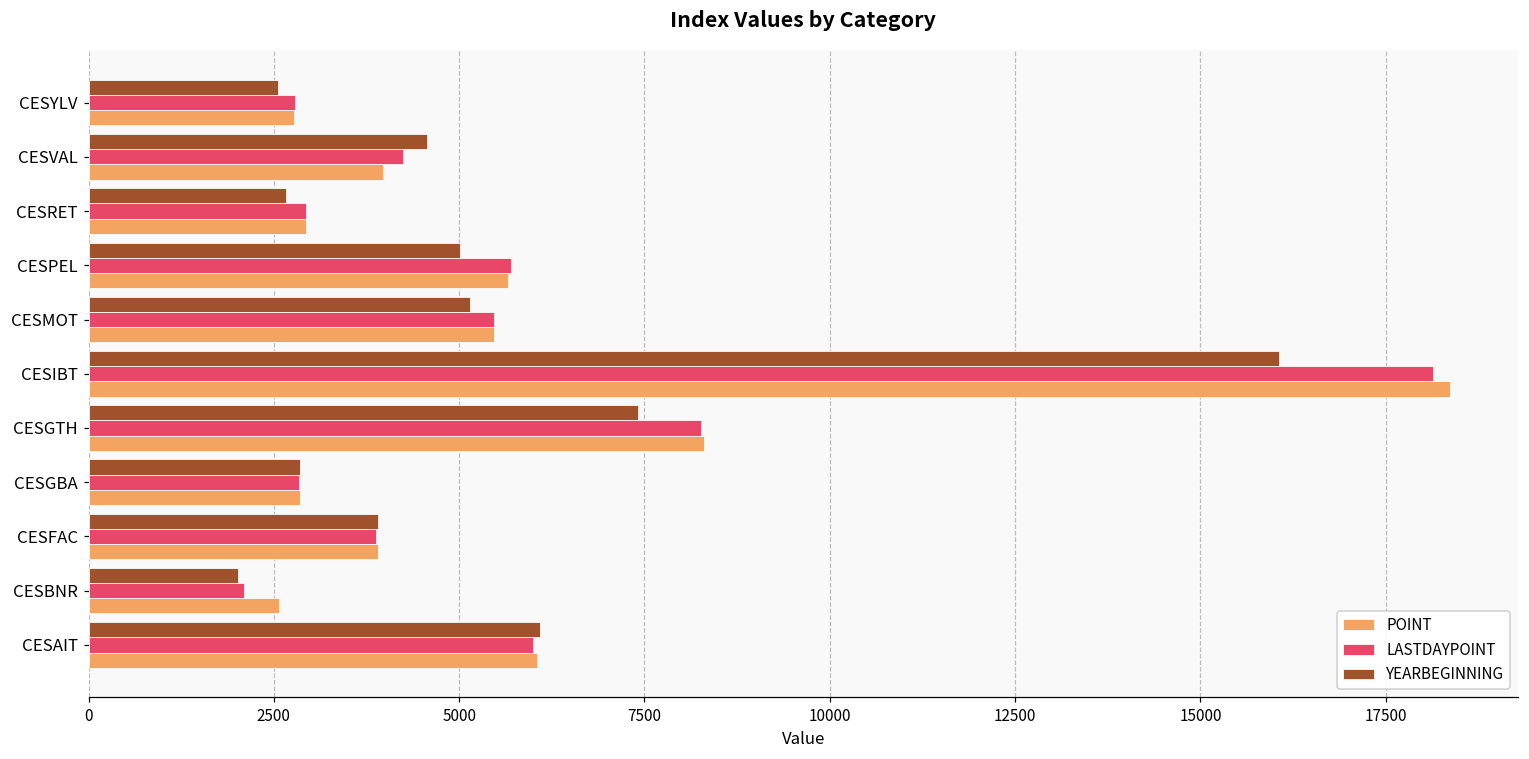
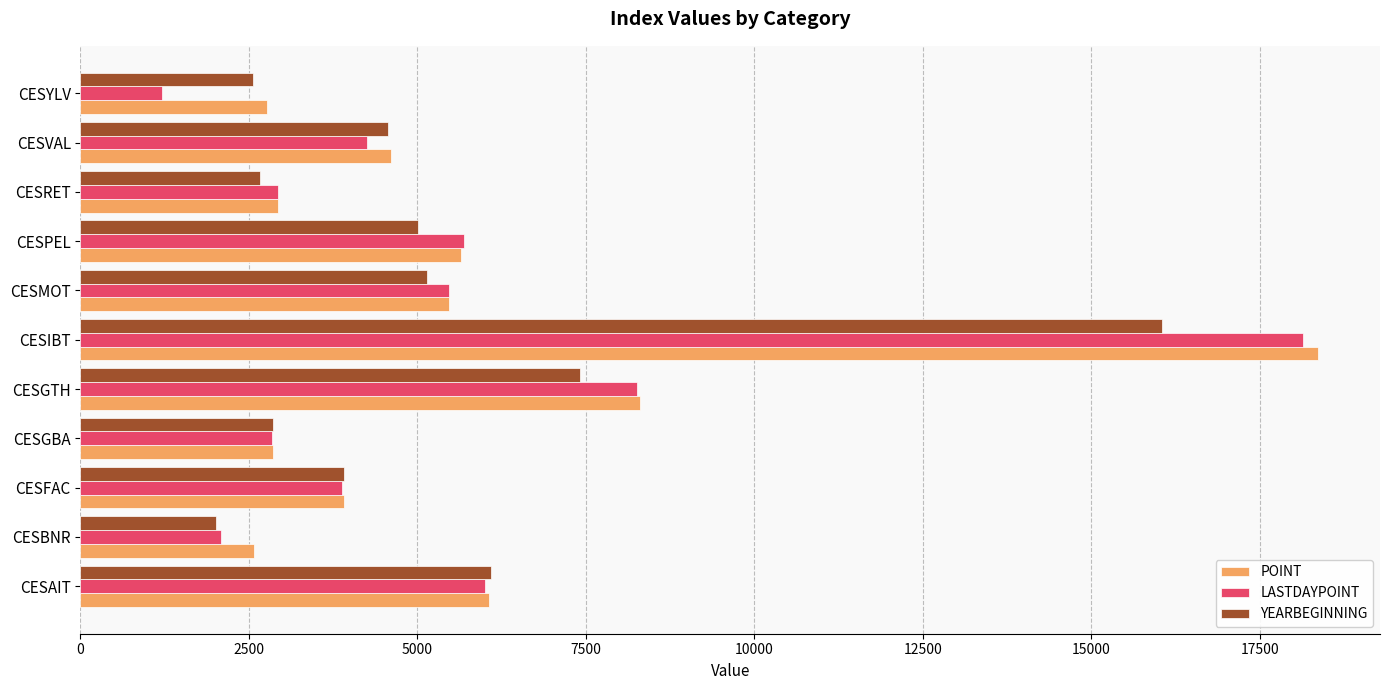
LASTDAYPOINT, CESYLV: 2800 -> 1200
POINT, CESVAL: 4000 -> 4600
